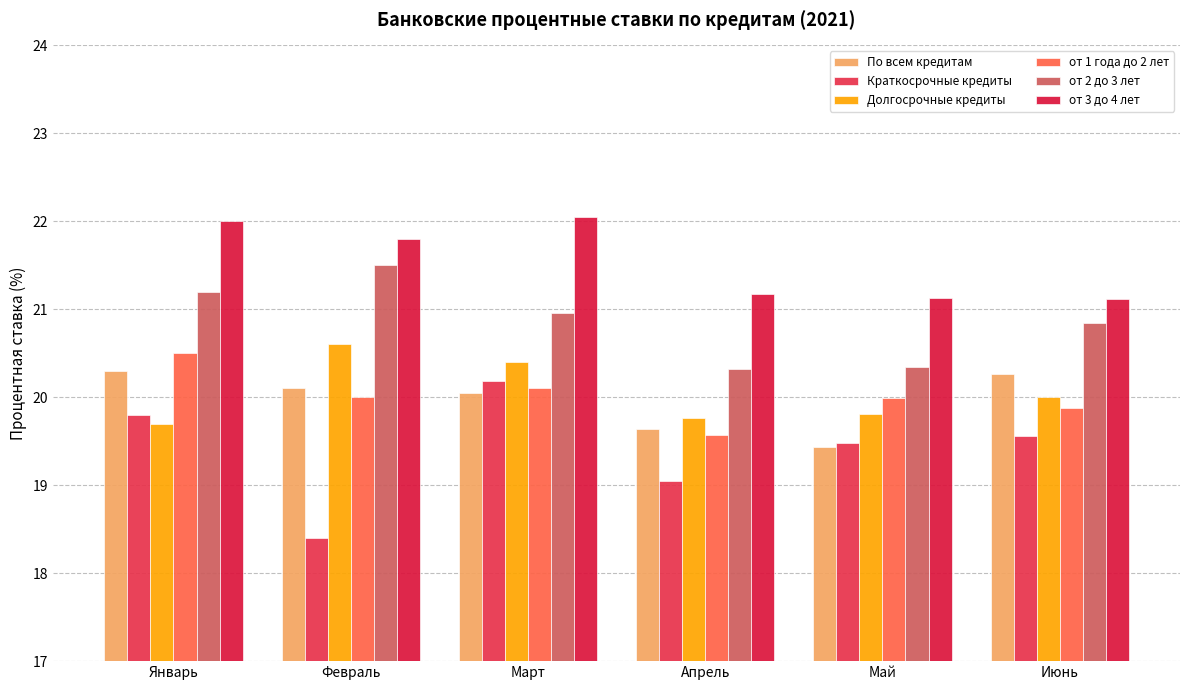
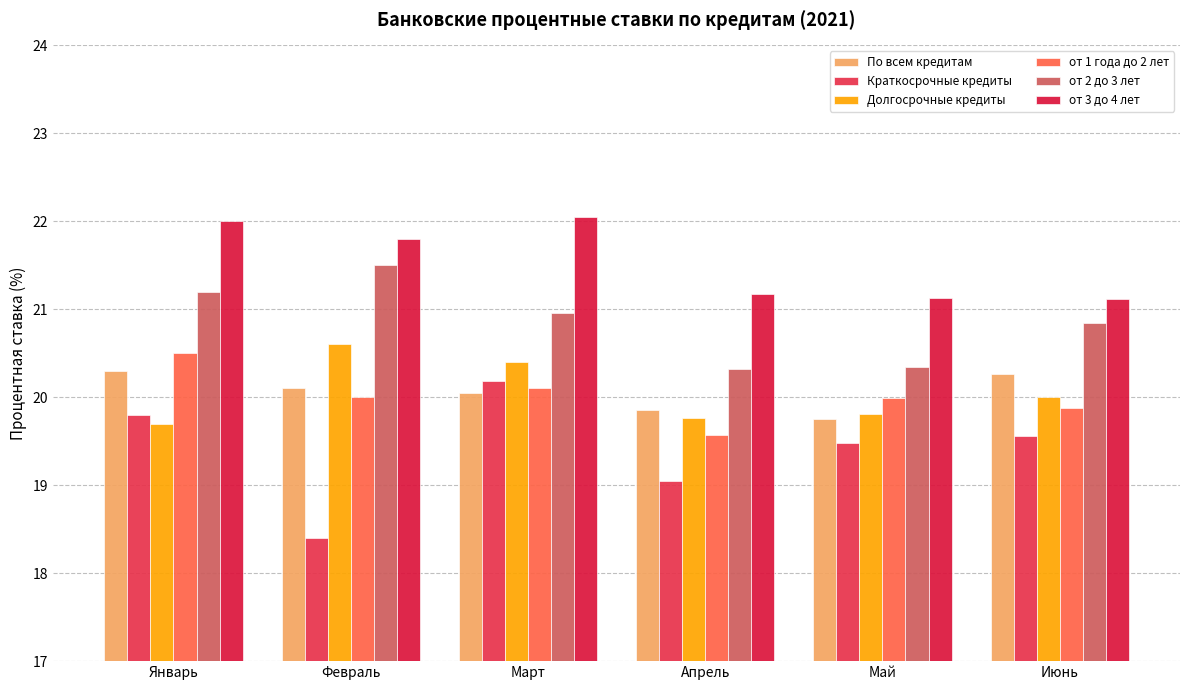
По всем кредитам, Апрель: 19.6 -> 19.9
По всем кредитам, Май: 19.4 -> 19.8
